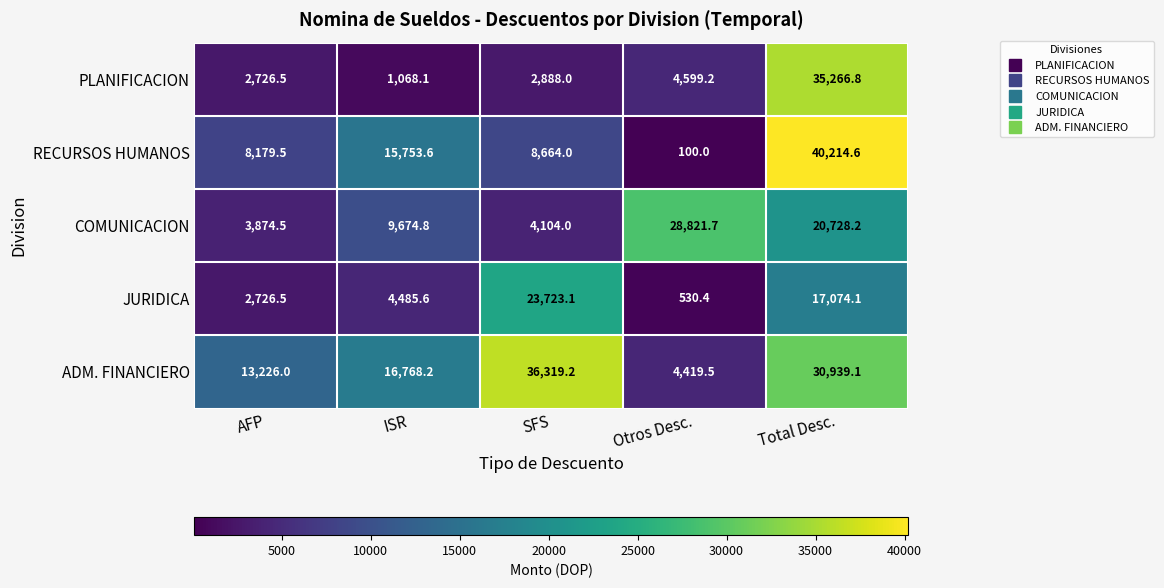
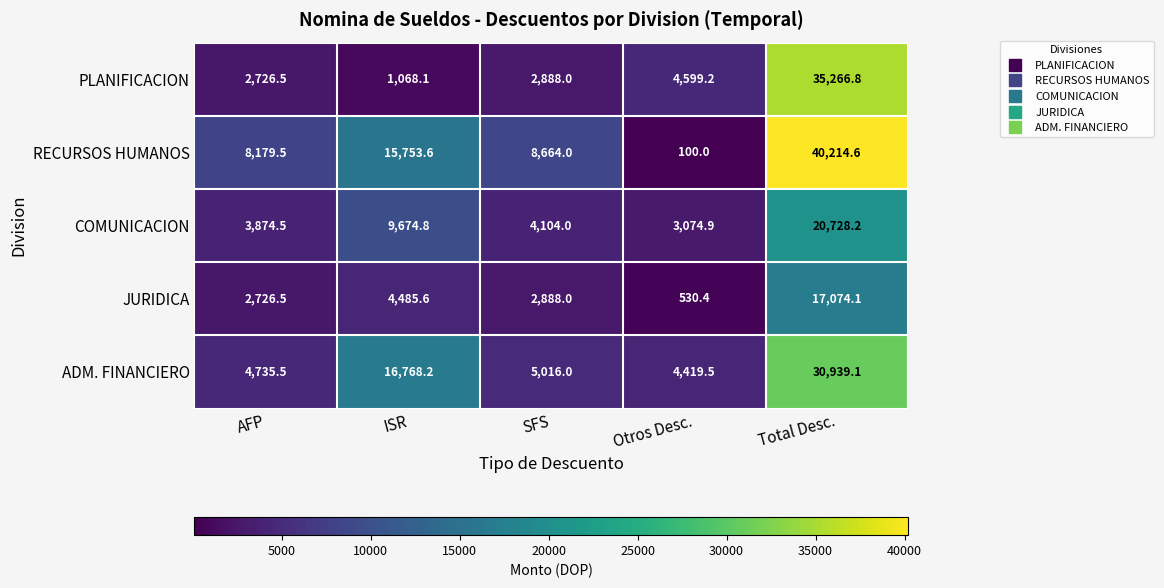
COMUNICACION, Otros Desc.: 28,821.7 -> 3,074.9
JURIDICA, SFS: 23,723.1 -> 2,888.0
ADM. FINANCIERO, AFP: 13,226.0 -> 4,735.5
ADM. FINANCIERO, SFS: 36,319.2 -> 5,016.0
